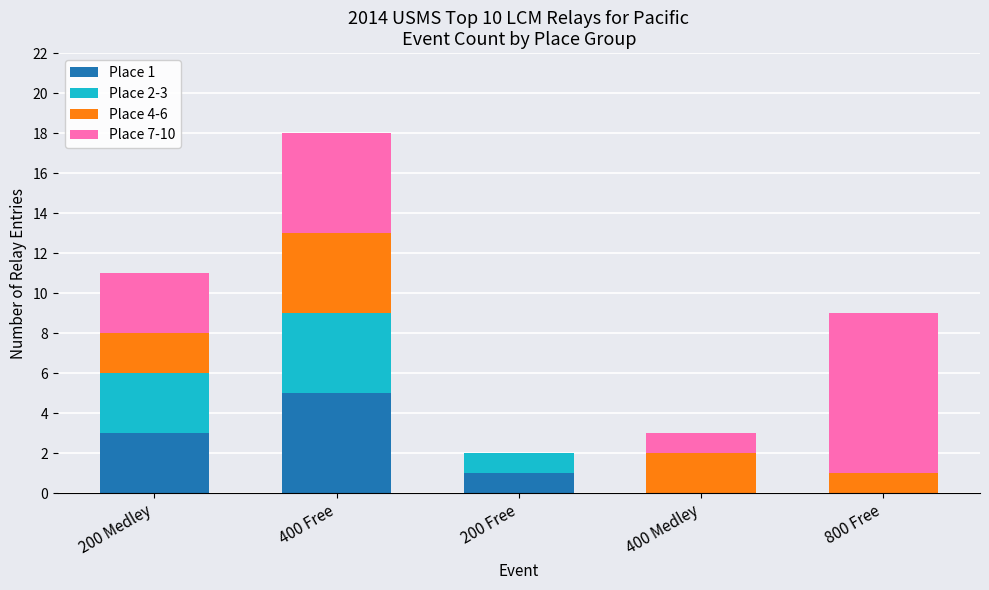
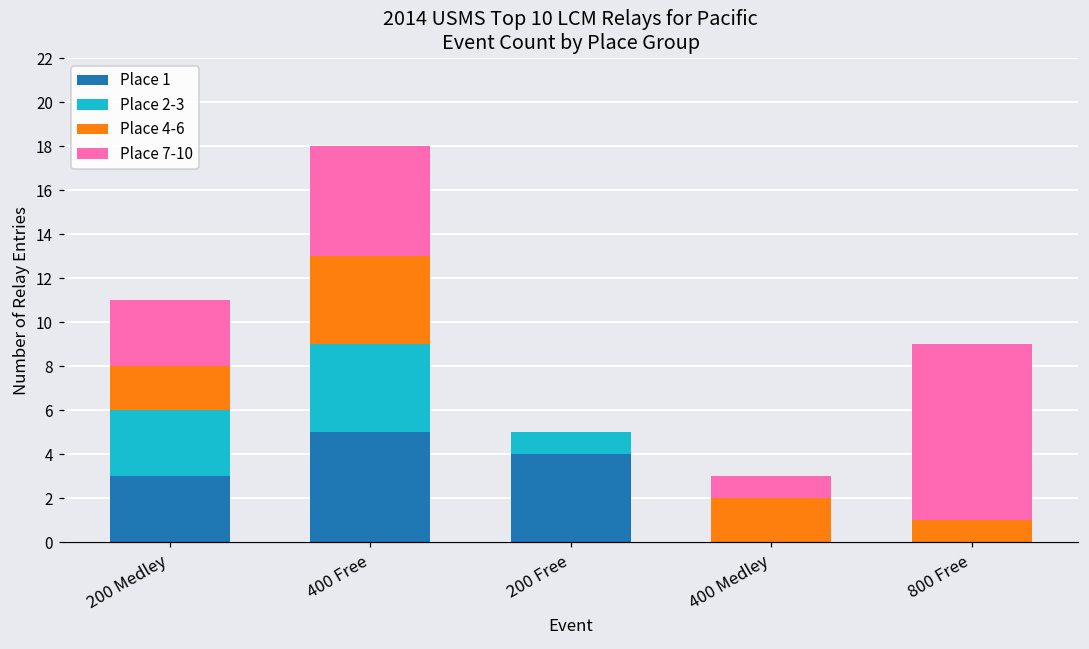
Place 1, 200 Free: 1 -> 4
